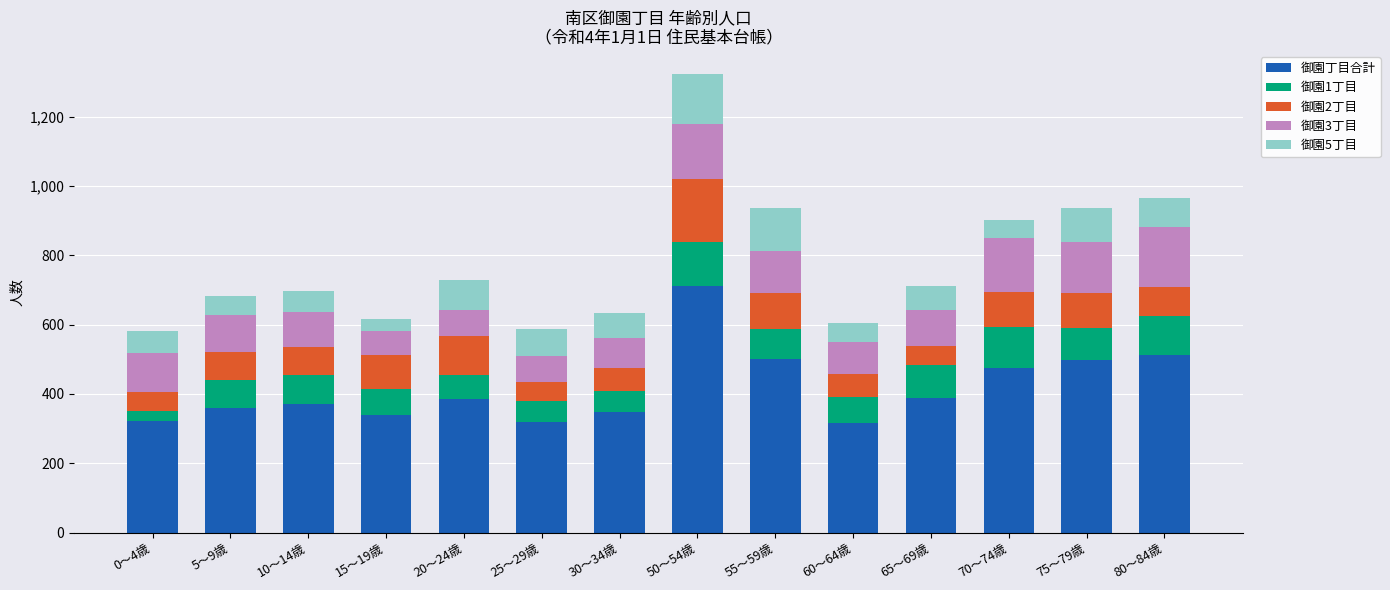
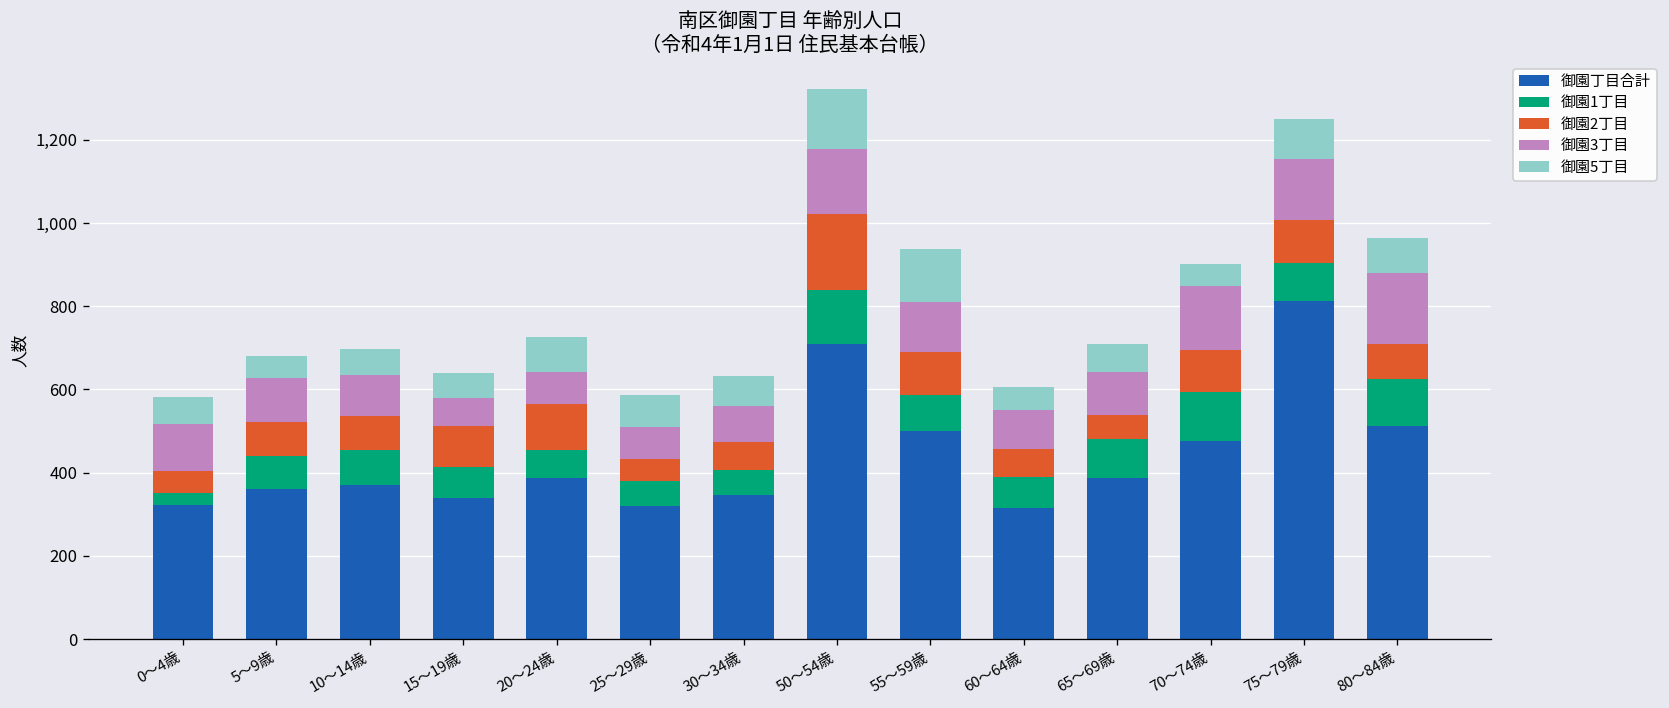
御園5丁目, 15～19歳: 40 -> 60
御園丁目合計, 75～79歳: 500 -> 810
